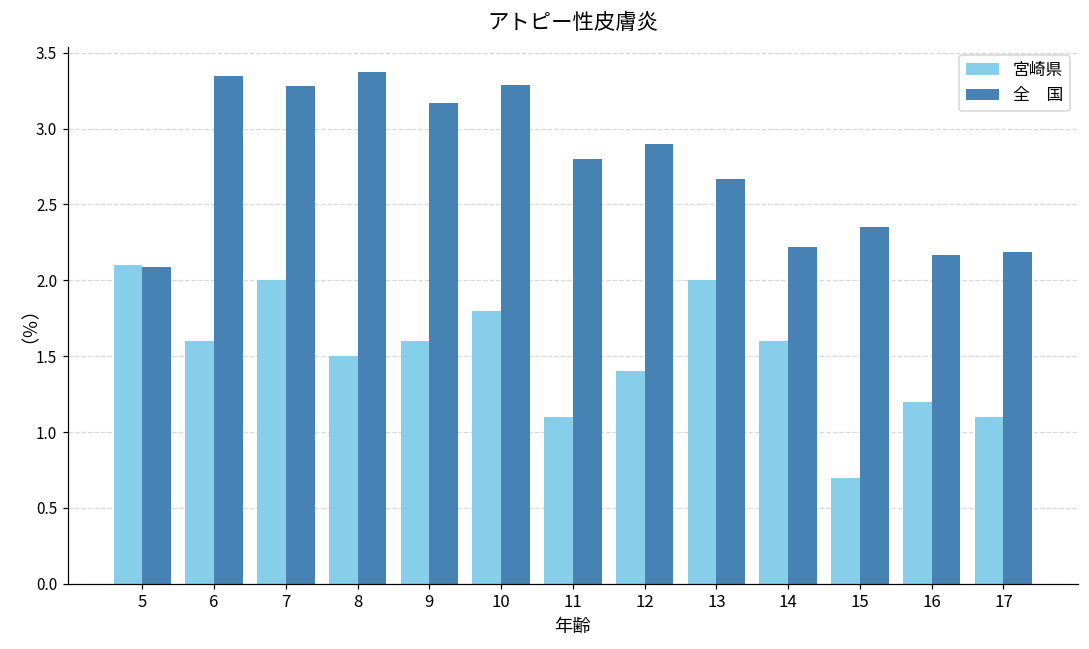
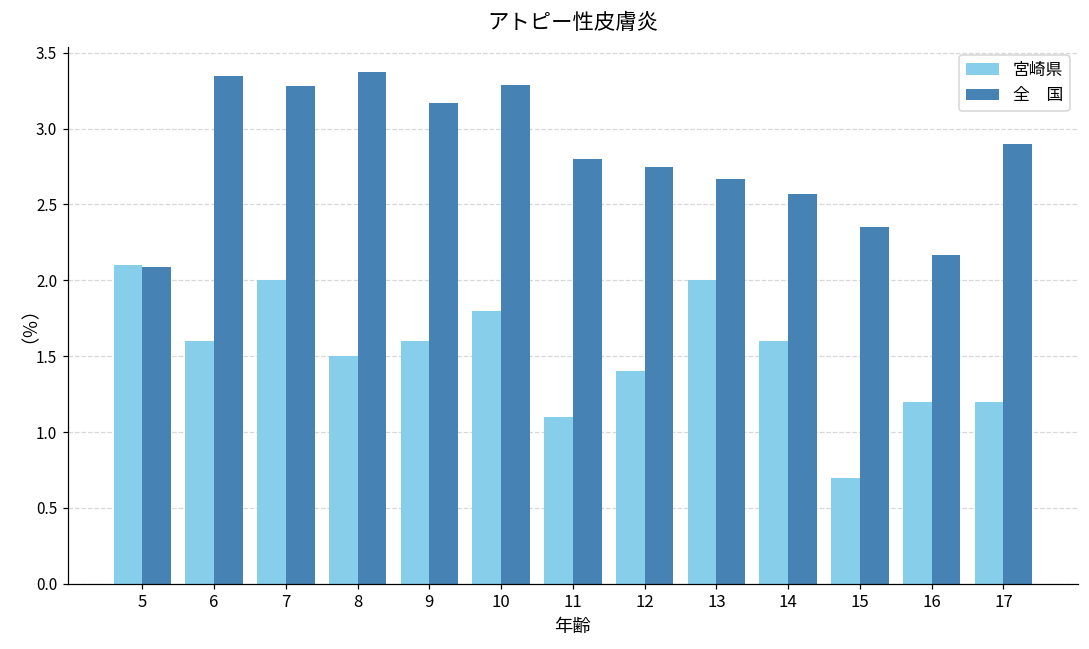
全 国, 12: 2.90 -> 2.75
全 国, 14: 2.22 -> 2.57
宮崎県, 17: 1.1 -> 1.2
全 国, 17: 2.19 -> 2.90
